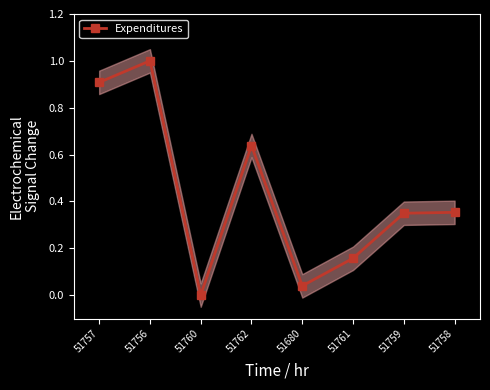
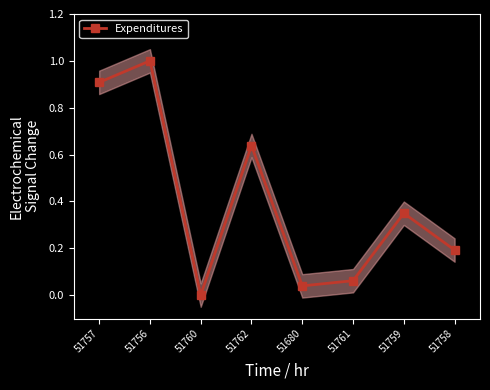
Expenditures, 51761: 0.16 -> 0.06
Expenditures, 51758: 0.35 -> 0.19
